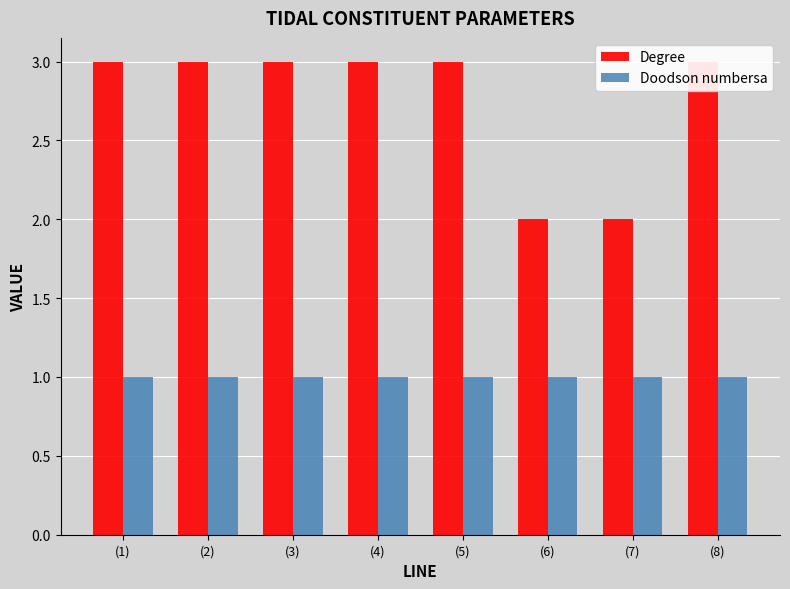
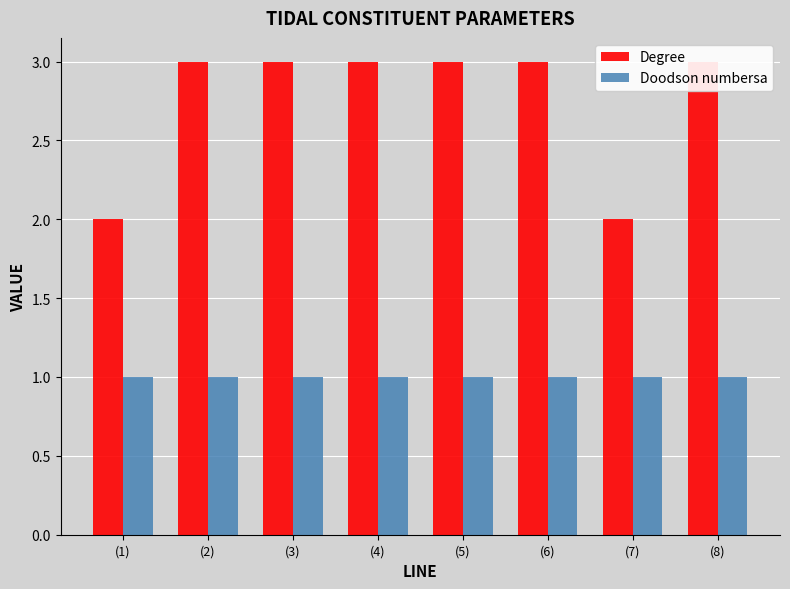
Degree, (1): 3 -> 2
Degree, (6): 2 -> 3
